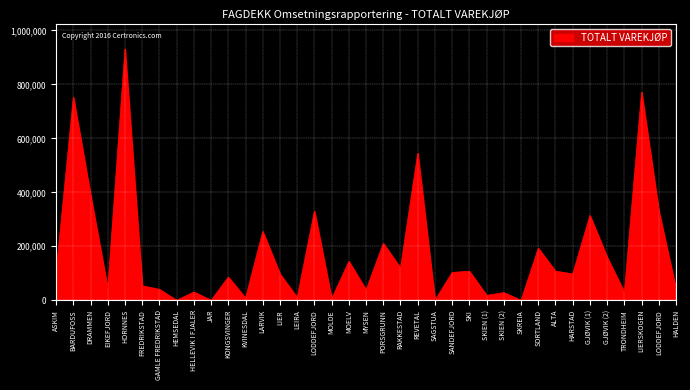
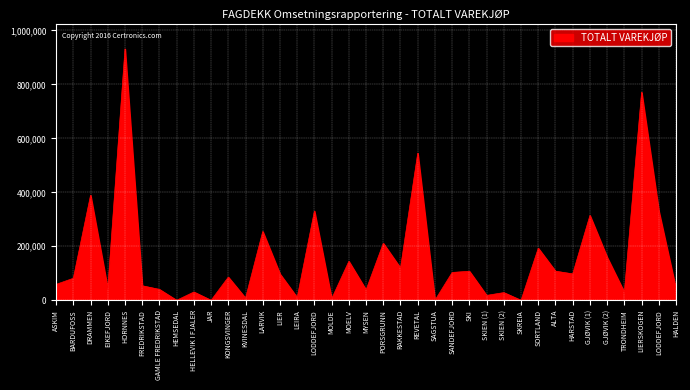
ASKIM: 100,000 -> 60,000
BARDUFOSS: 750,000 -> 80,000
